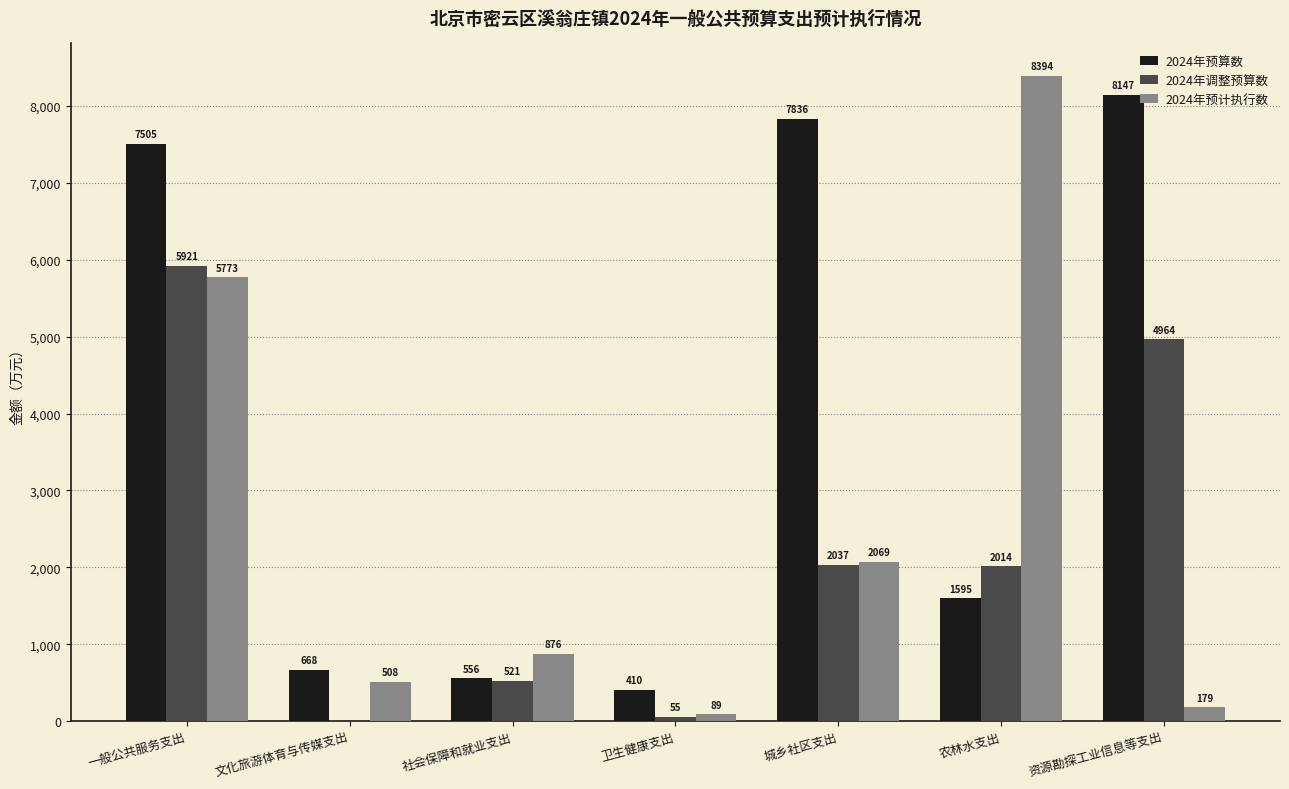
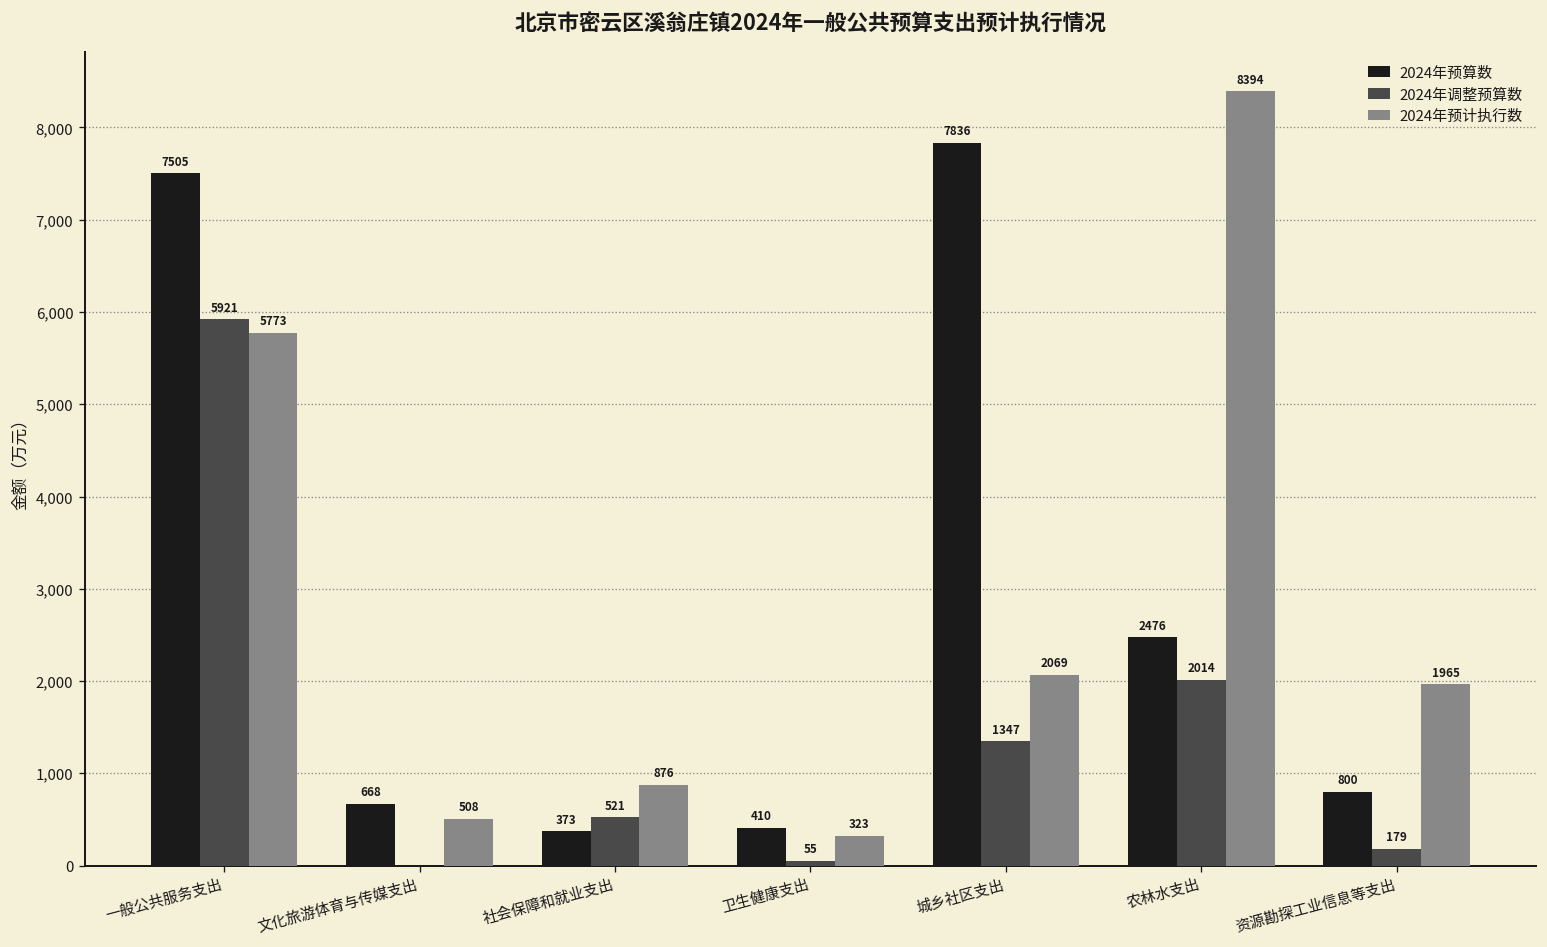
2024年预算数, 社会保障和就业支出: 556 -> 373
2024年预计执行数, 卫生健康支出: 89 -> 323
2024年调整预算数, 城乡社区支出: 2037 -> 1347
2024年预算数, 农林水支出: 1595 -> 2476
2024年预算数, 资源勘探工业信息等支出: 8147 -> 800
2024年调整预算数, 资源勘探工业信息等支出: 4964 -> 179
2024年预计执行数, 资源勘探工业信息等支出: 179 -> 1965
